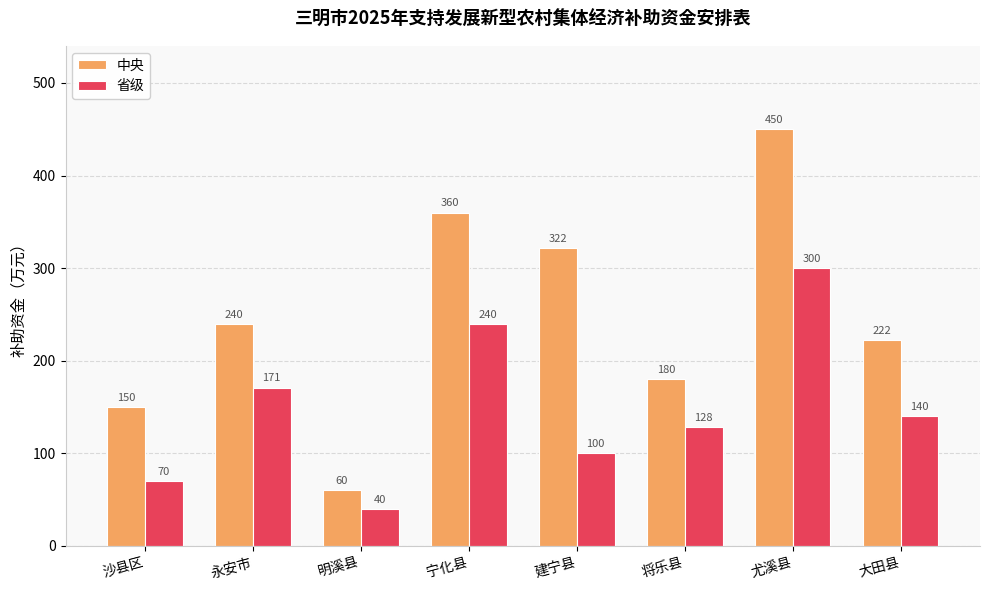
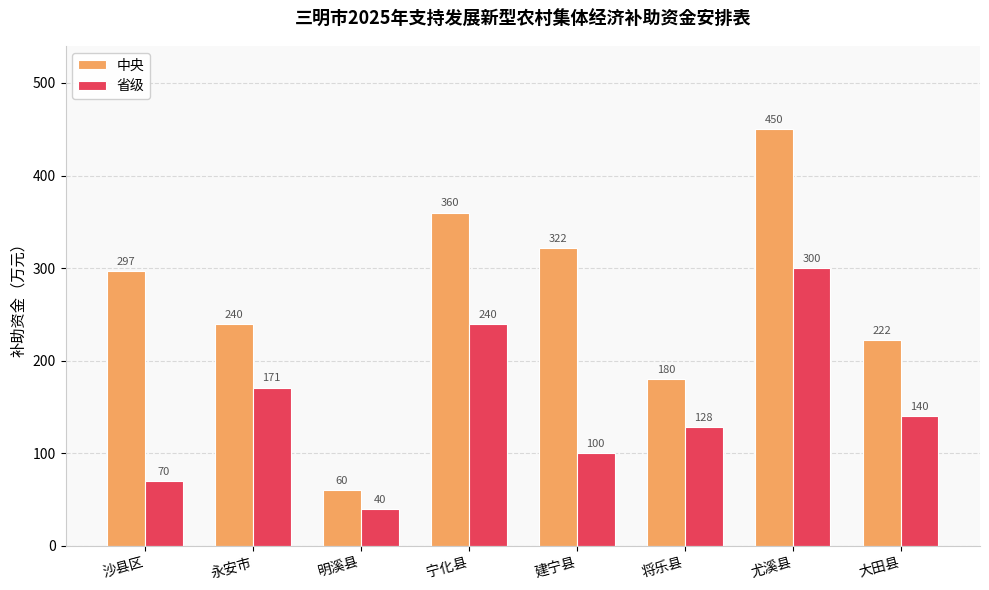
中央, 沙县区: 150 -> 297
